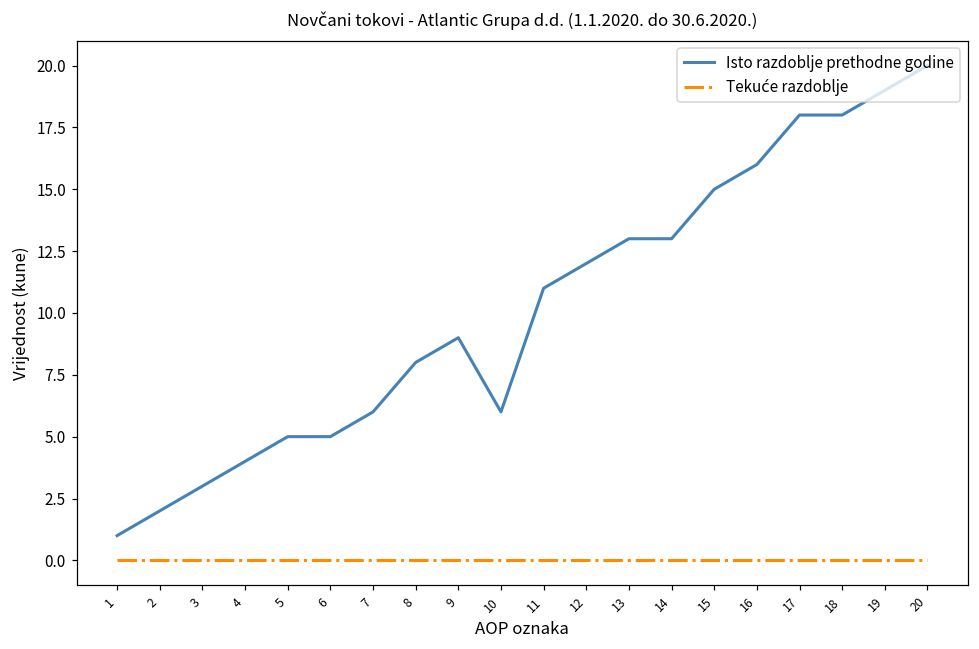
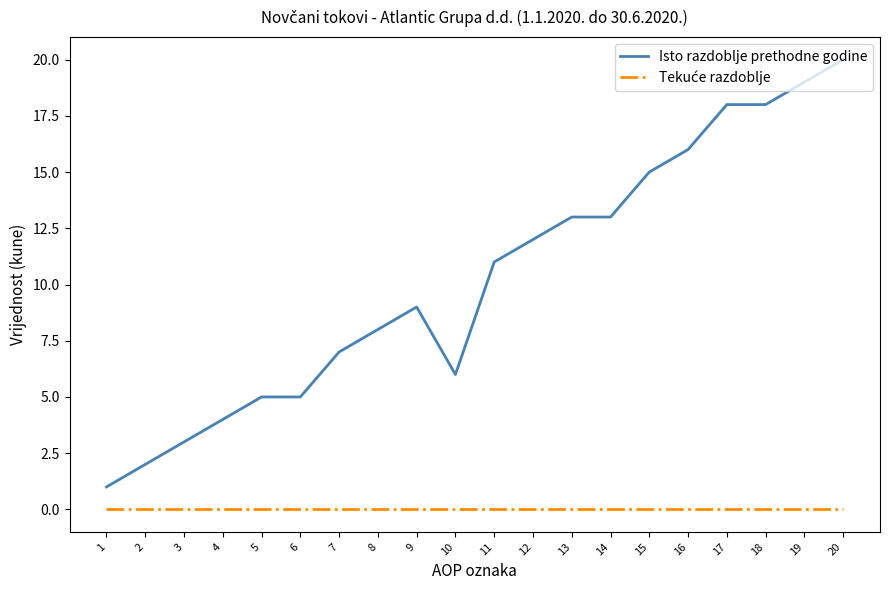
Isto razdoblje prethodne godine, 7: 6 -> 7
